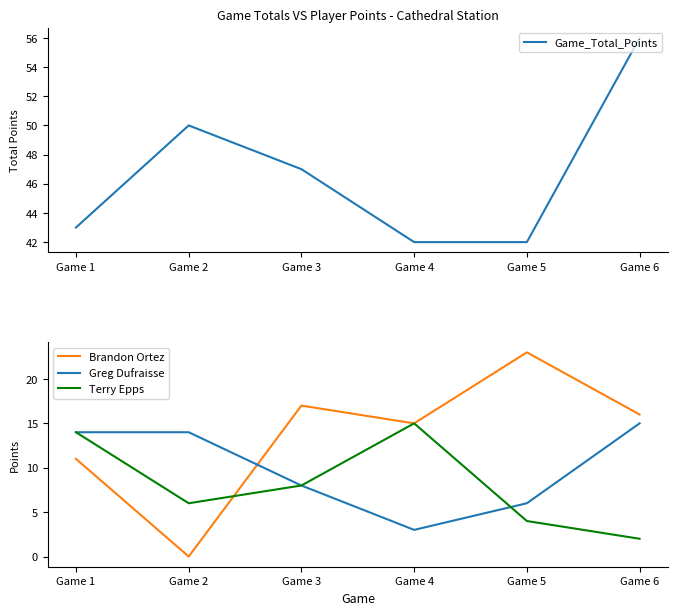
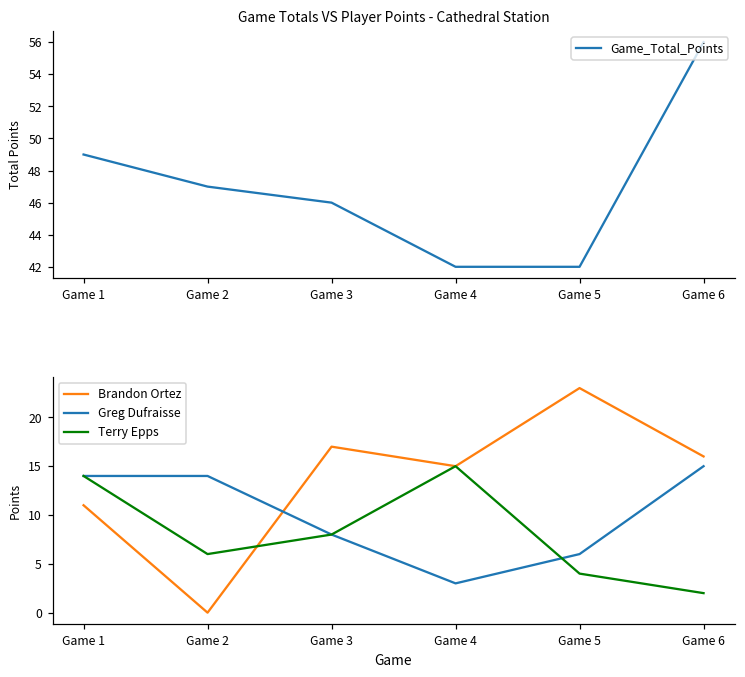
Game Totals VS Player Points - Cathedral Station, Game 1: 43 -> 49
Game Totals VS Player Points - Cathedral Station, Game 2: 50 -> 47
Game Totals VS Player Points - Cathedral Station, Game 3: 47 -> 46
